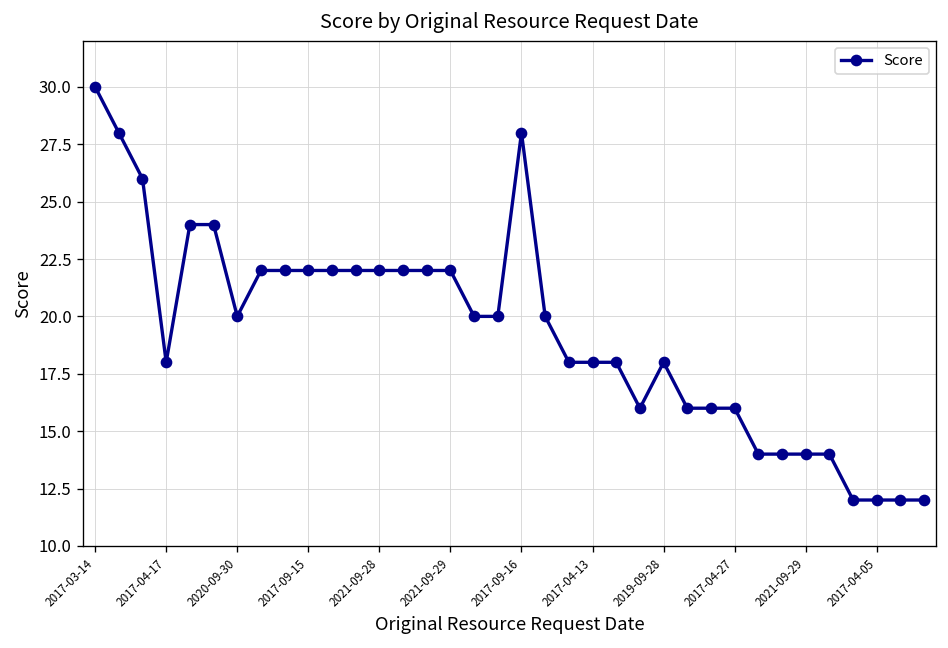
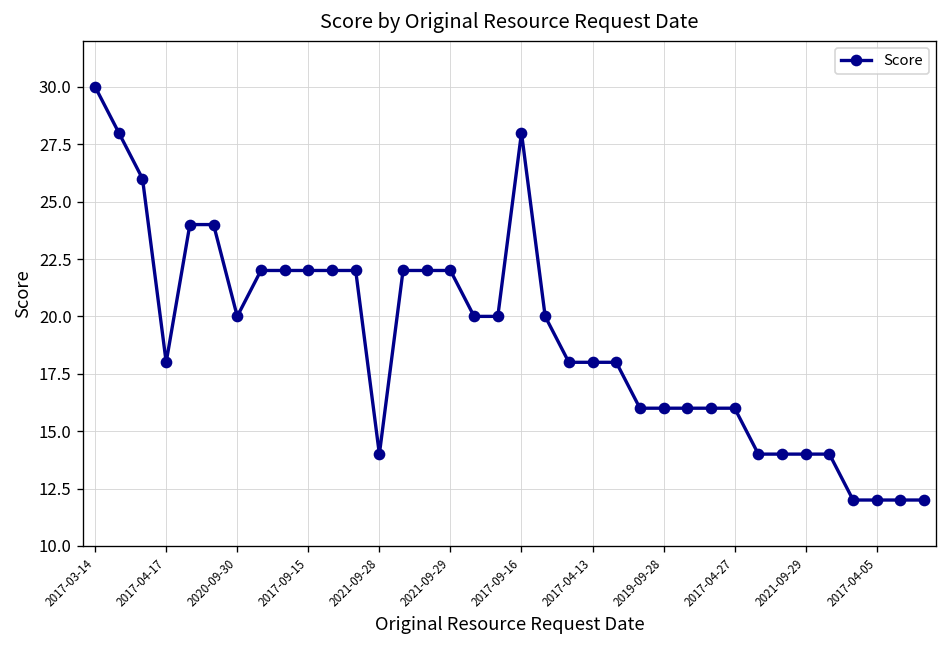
2021-09-28: 22 -> 14
2019-09-28: 18 -> 16
